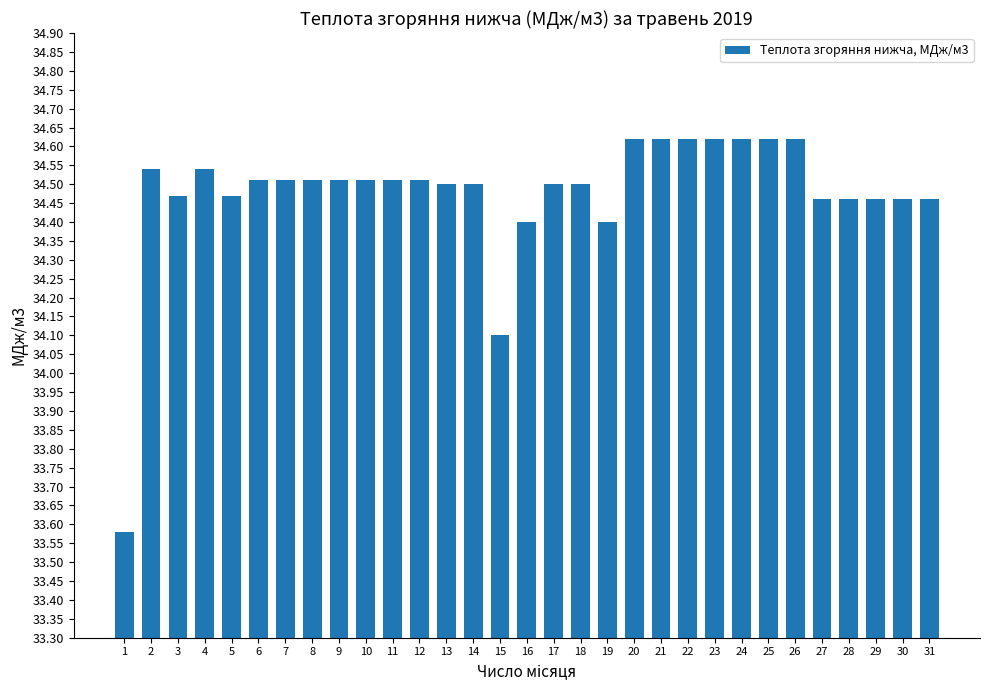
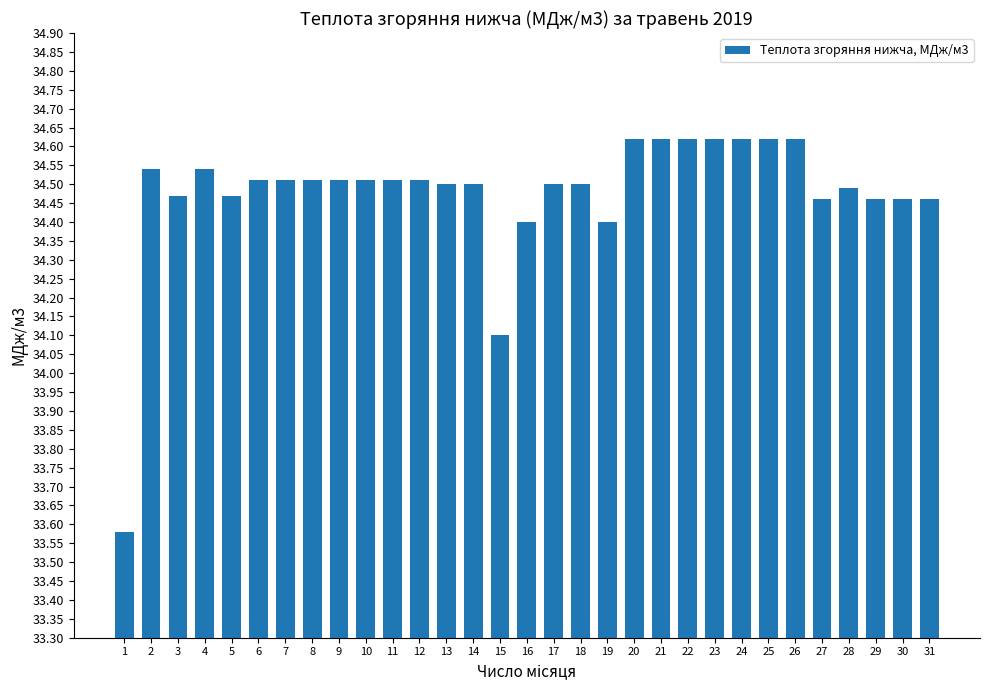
28: 34.46 -> 34.49
